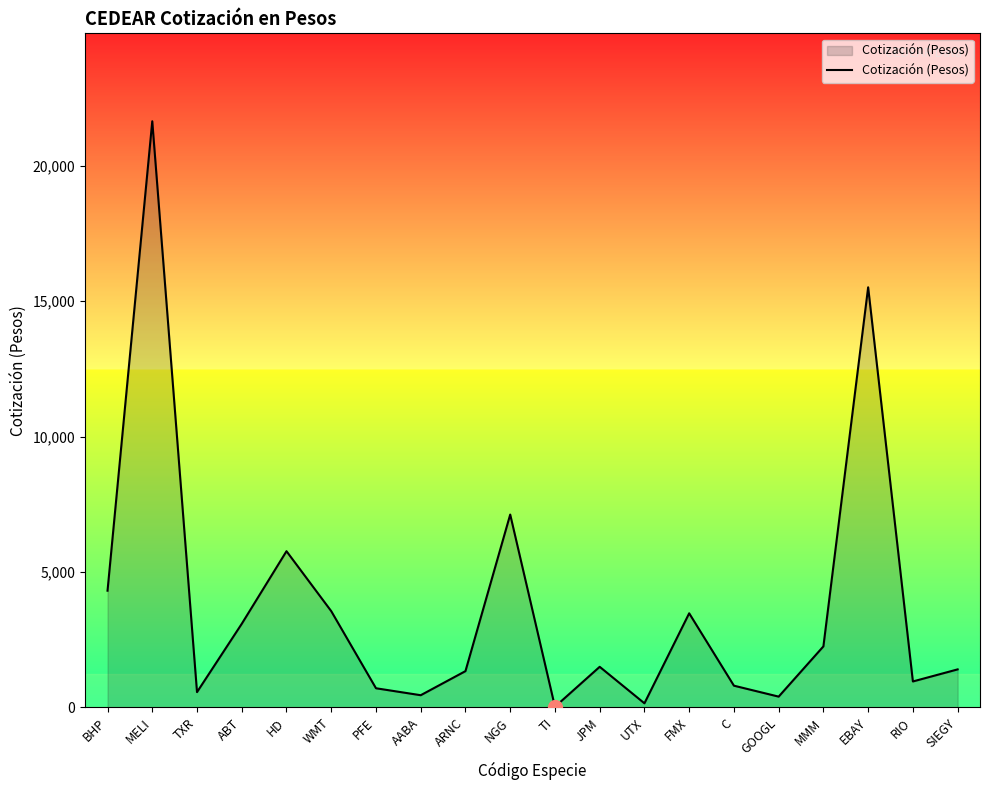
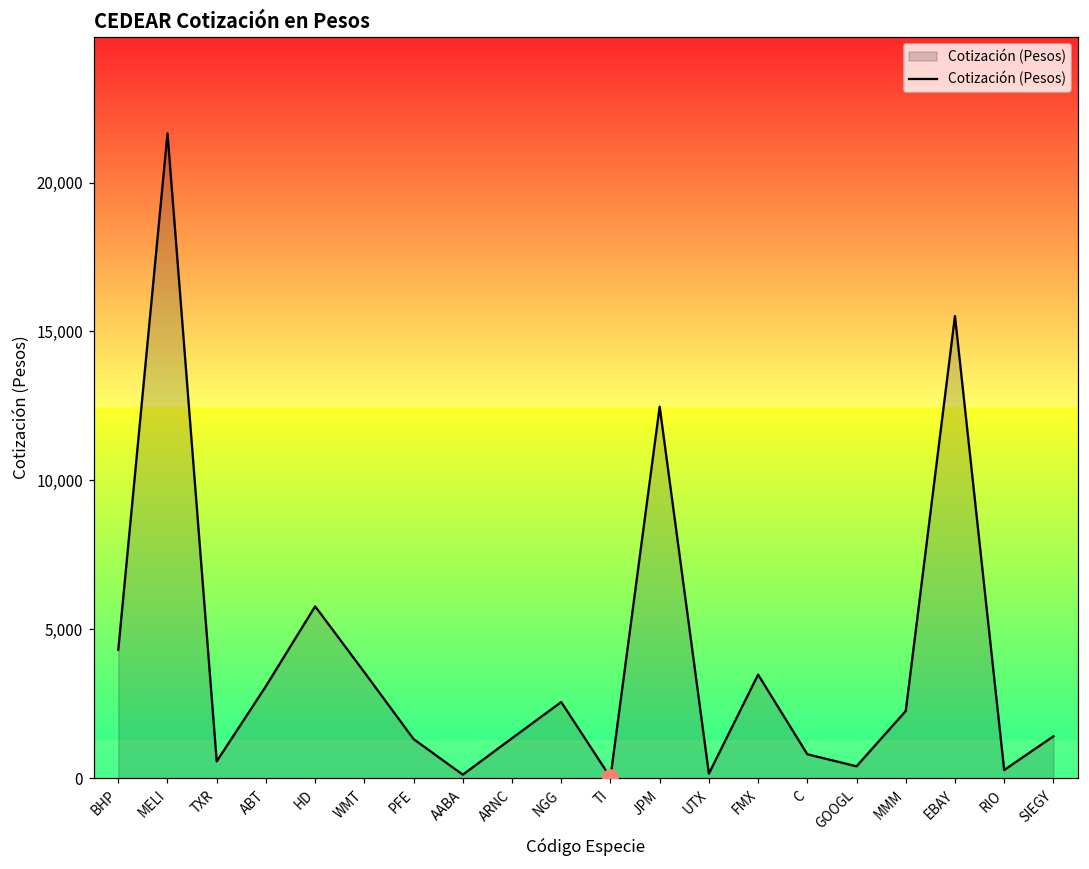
Cotización (Pesos), PFE: 700 -> 1,300
Cotización (Pesos), AABA: 500 -> 100
Cotización (Pesos), NGG: 7,100 -> 2,600
Cotización (Pesos), JPM: 1,500 -> 12,500
Cotización (Pesos), RIO: 1,000 -> 300
